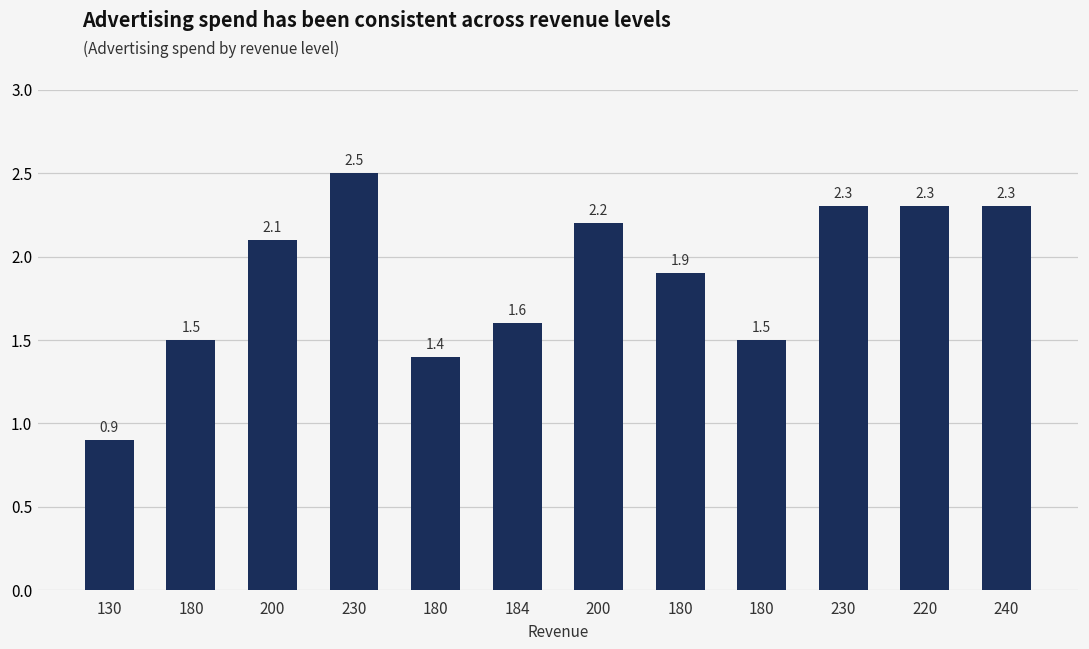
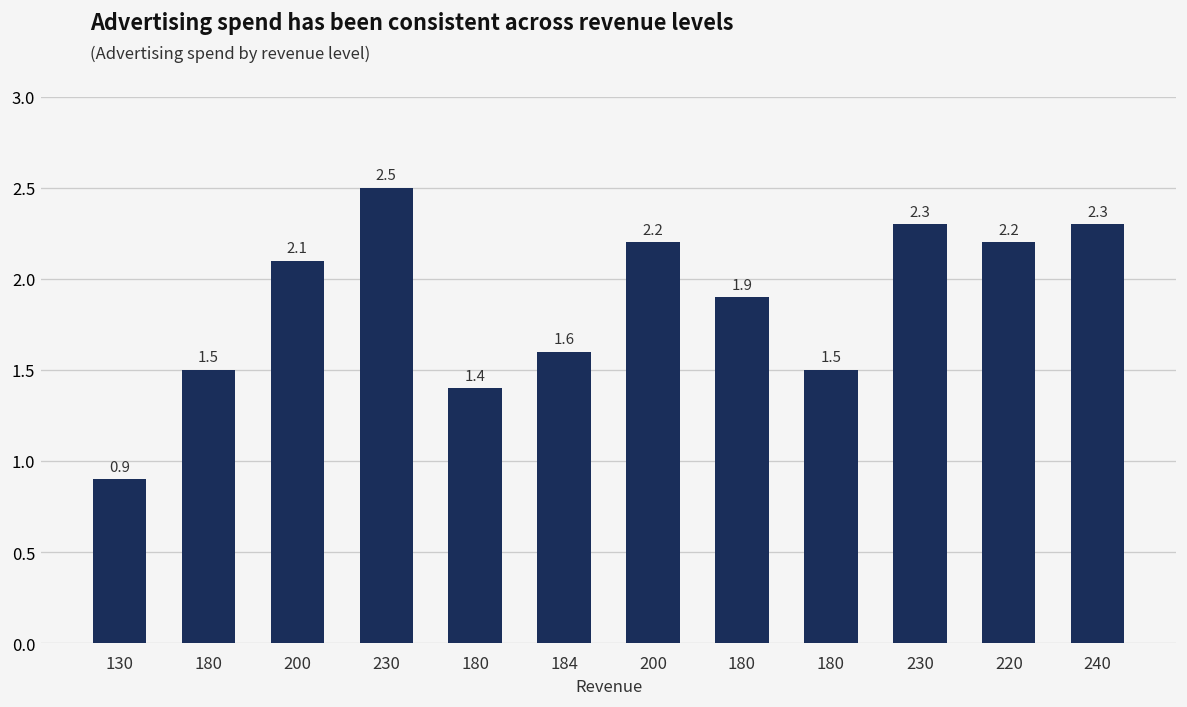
220: 2.3 -> 2.2
